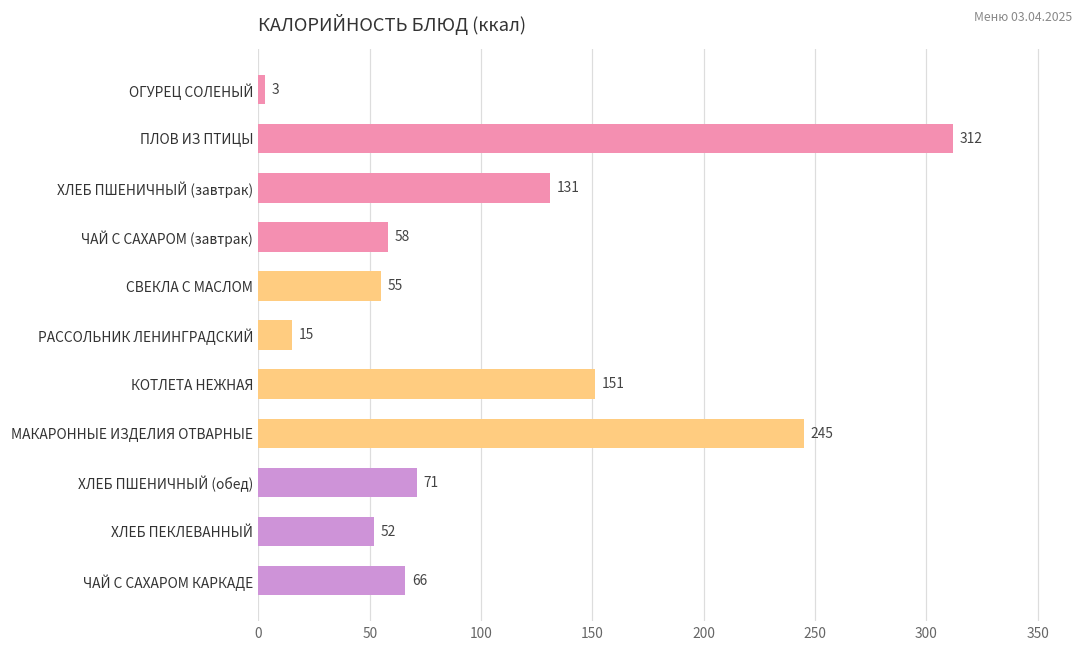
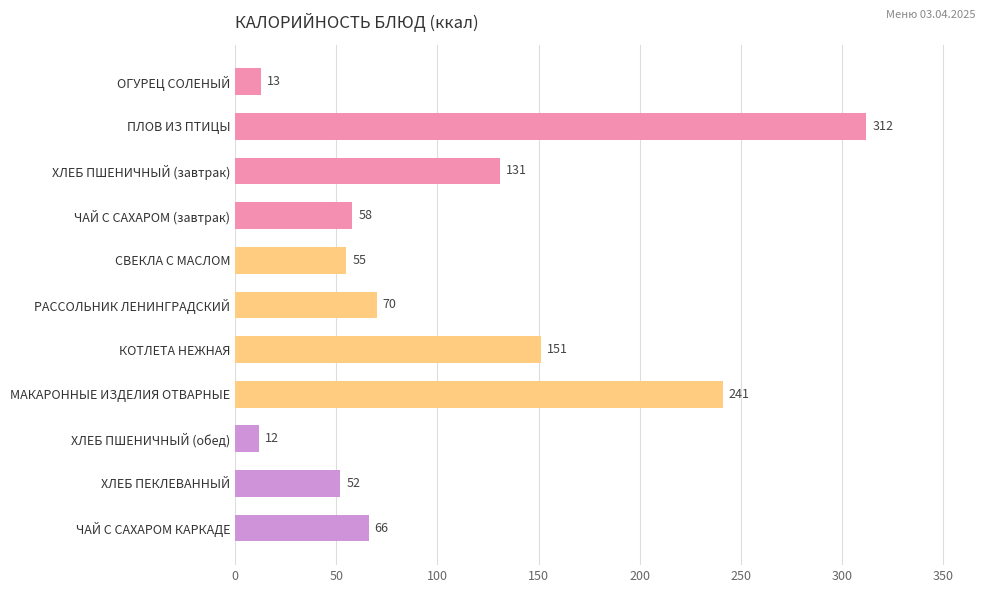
ОГУРЕЦ СОЛЕНЫЙ: 3 -> 13
РАССОЛЬНИК ЛЕНИНГРАДСКИЙ: 15 -> 70
МАКАРОННЫЕ ИЗДЕЛИЯ ОТВАРНЫЕ: 245 -> 241
ХЛЕБ ПШЕНИЧНЫЙ (обед): 71 -> 12
